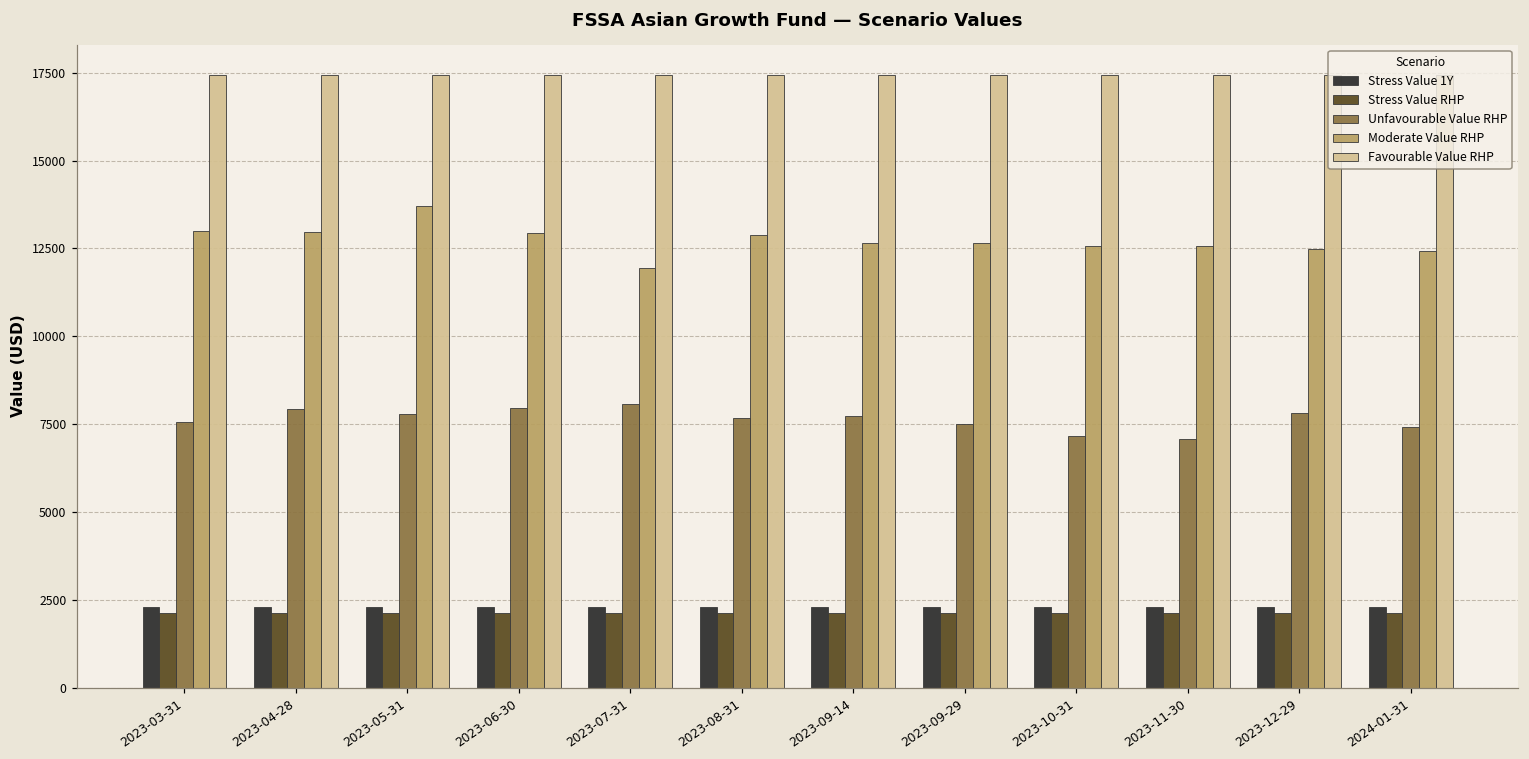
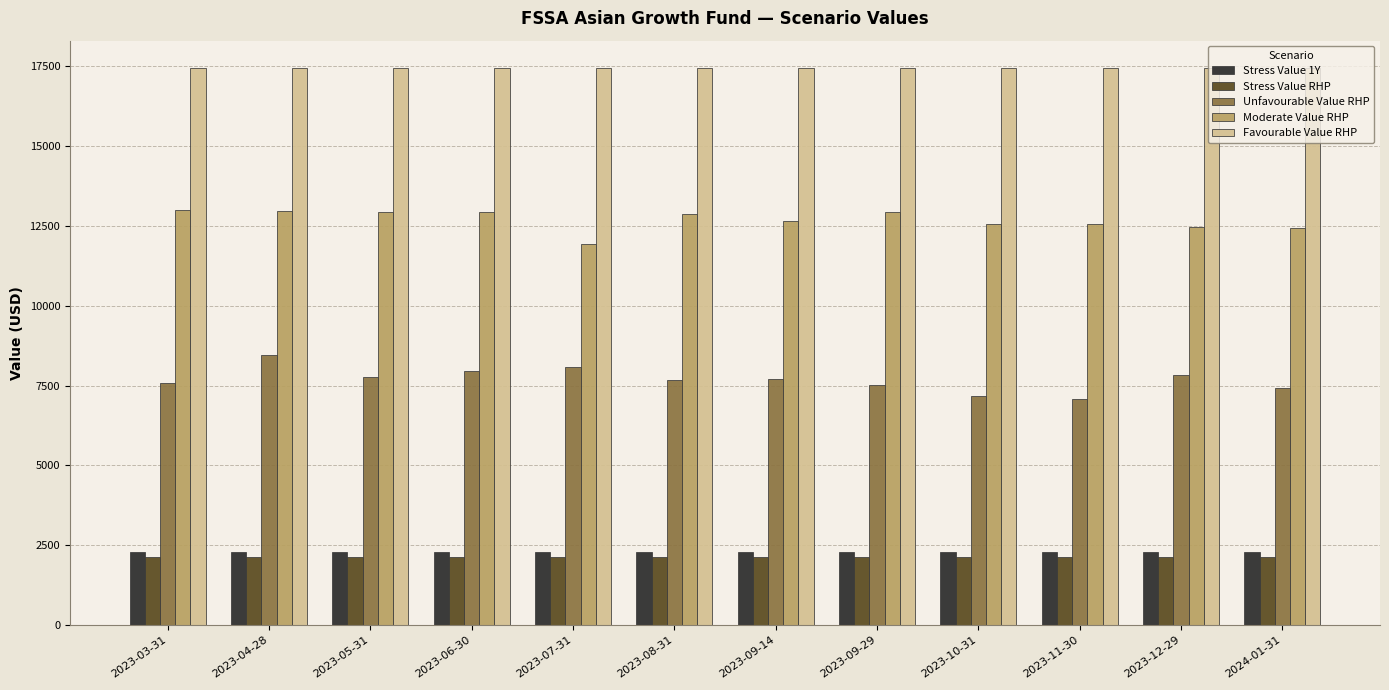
Unfavourable Value RHP, 2023-04-28: 7900 -> 8500
Moderate Value RHP, 2023-05-31: 13700 -> 13000
Moderate Value RHP, 2023-09-29: 12700 -> 12900
